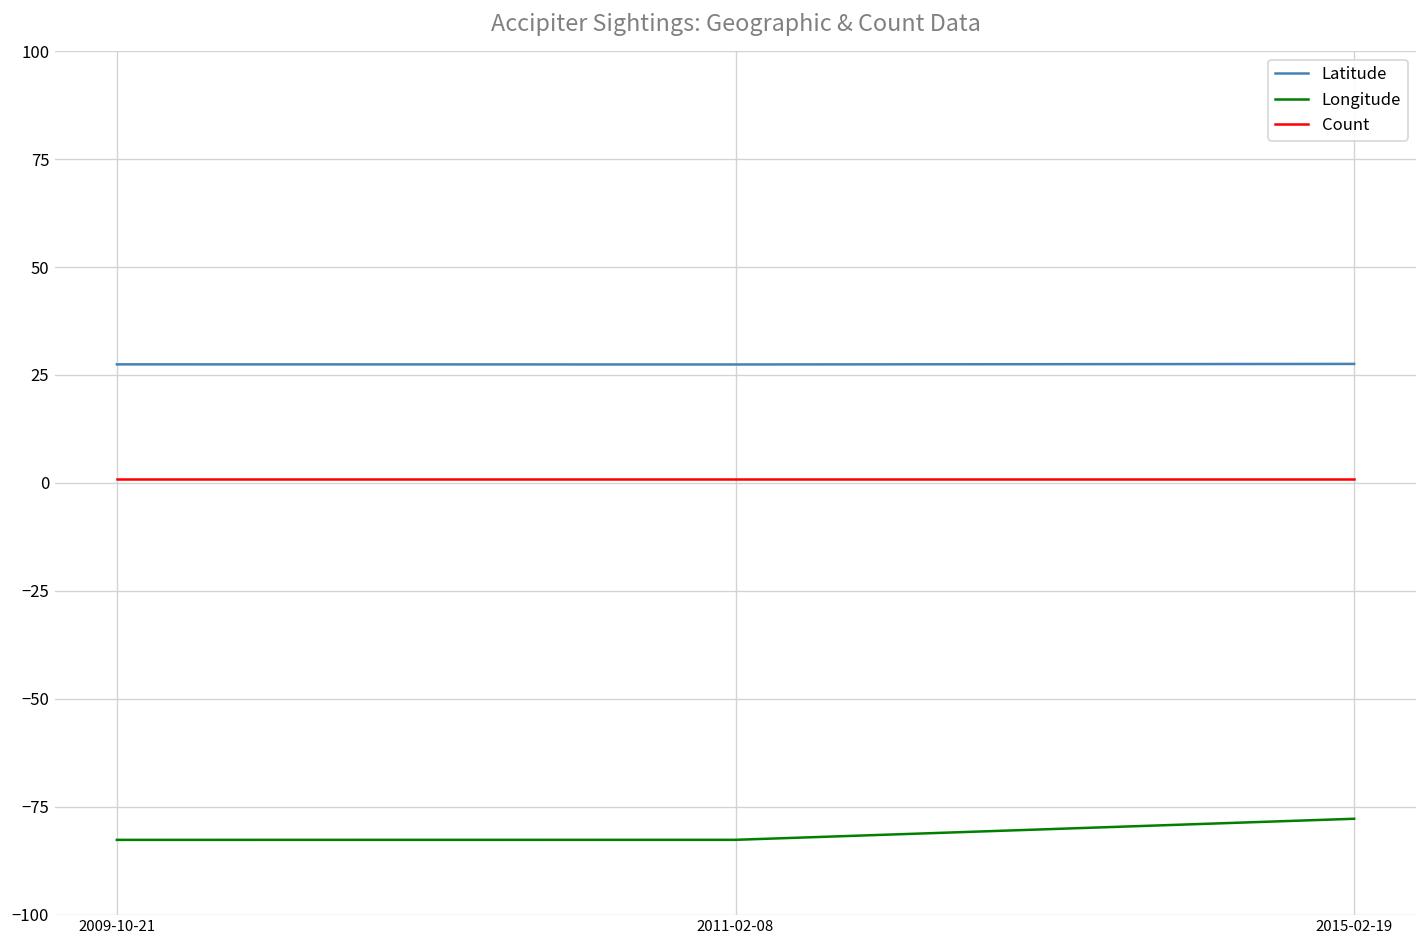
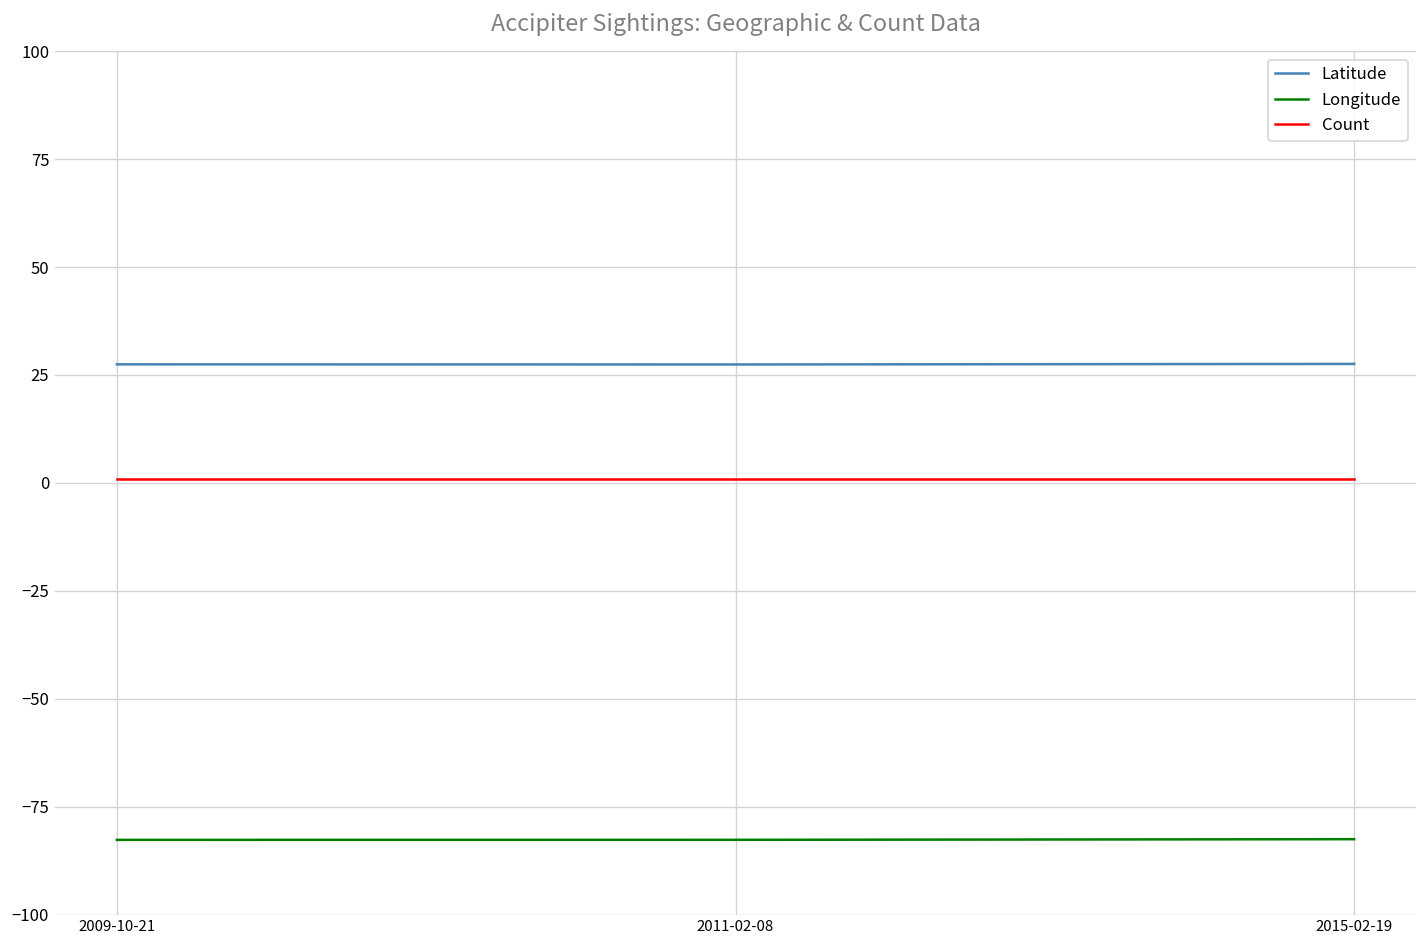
Longitude, 2015-02-19: -78 -> -83
